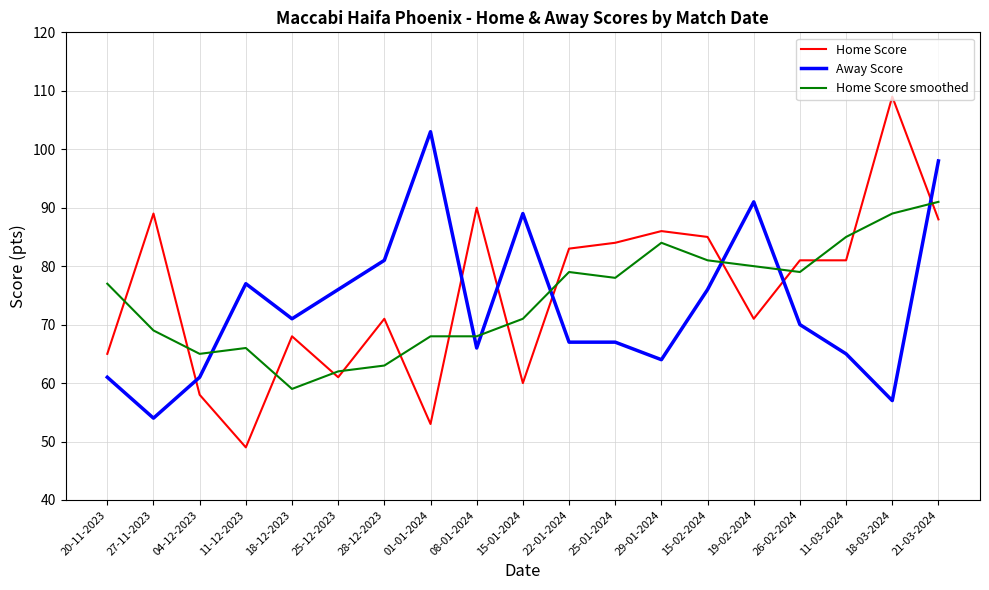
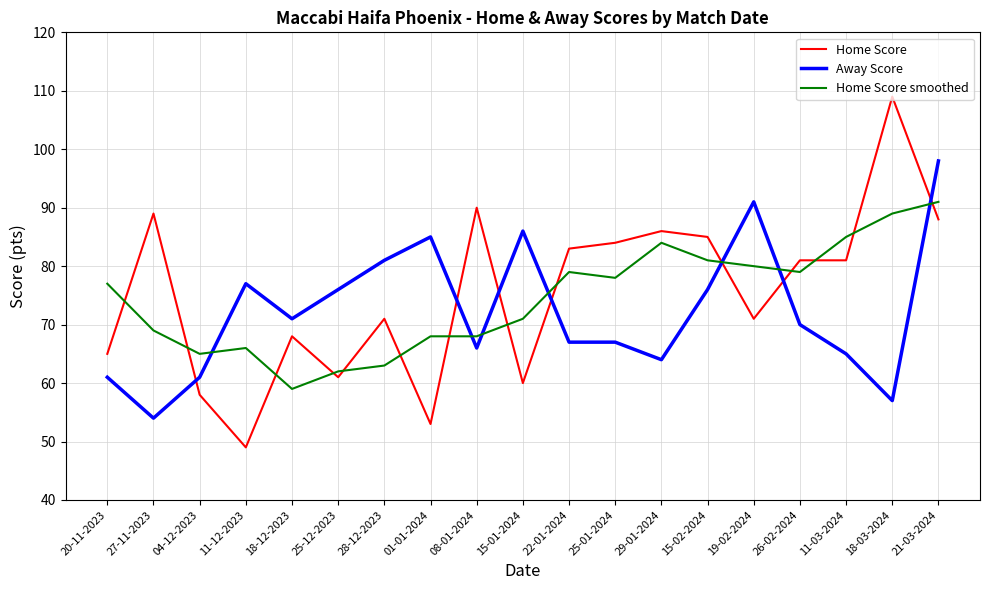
Away Score, 01-01-2024: 103 -> 85
Away Score, 15-01-2024: 89 -> 86
